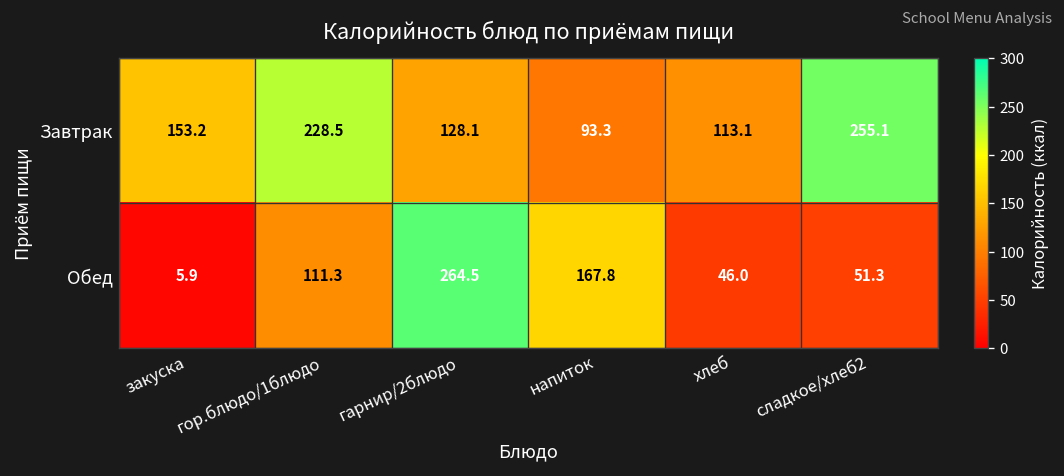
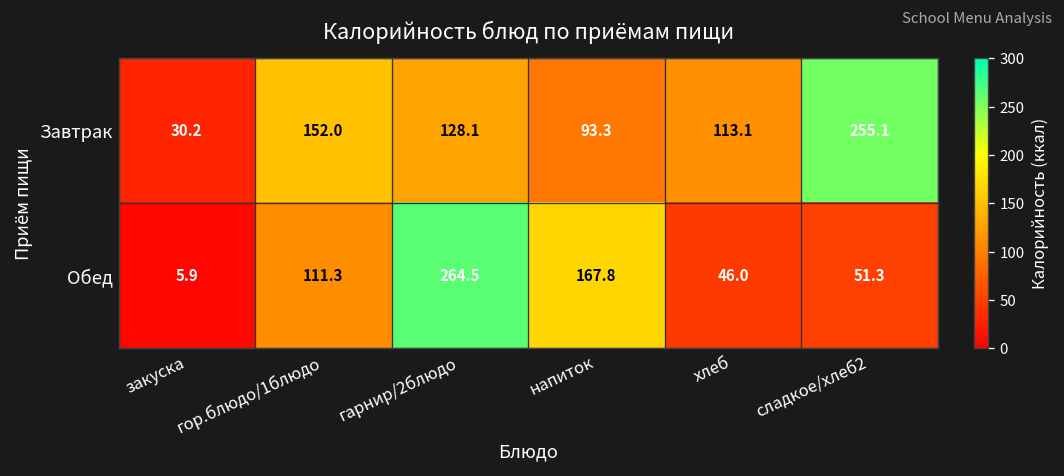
Завтрак, закуска: 153.2 -> 30.2
Завтрак, гор.блюдо/1блюдо: 228.5 -> 152.0
